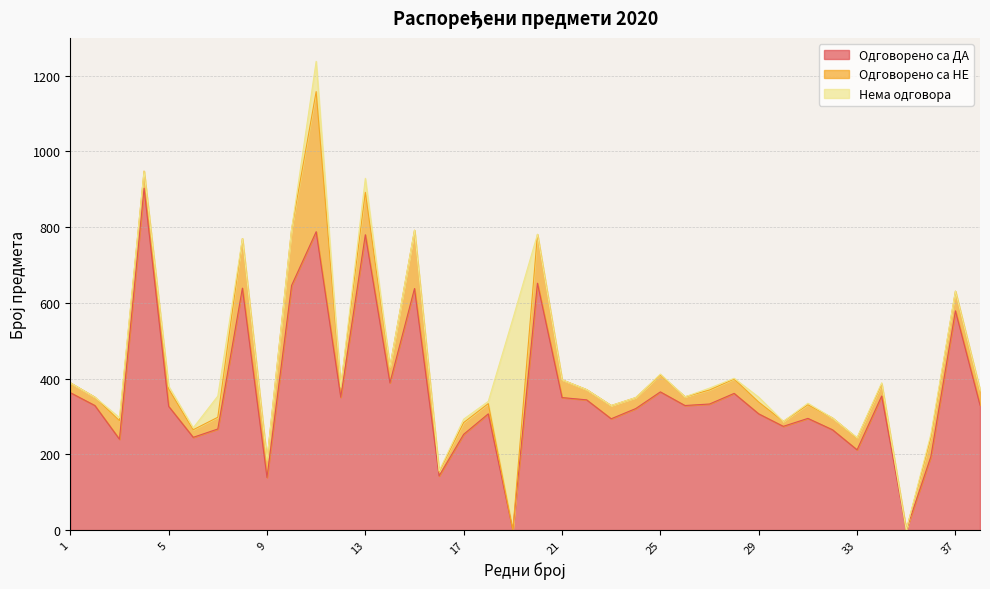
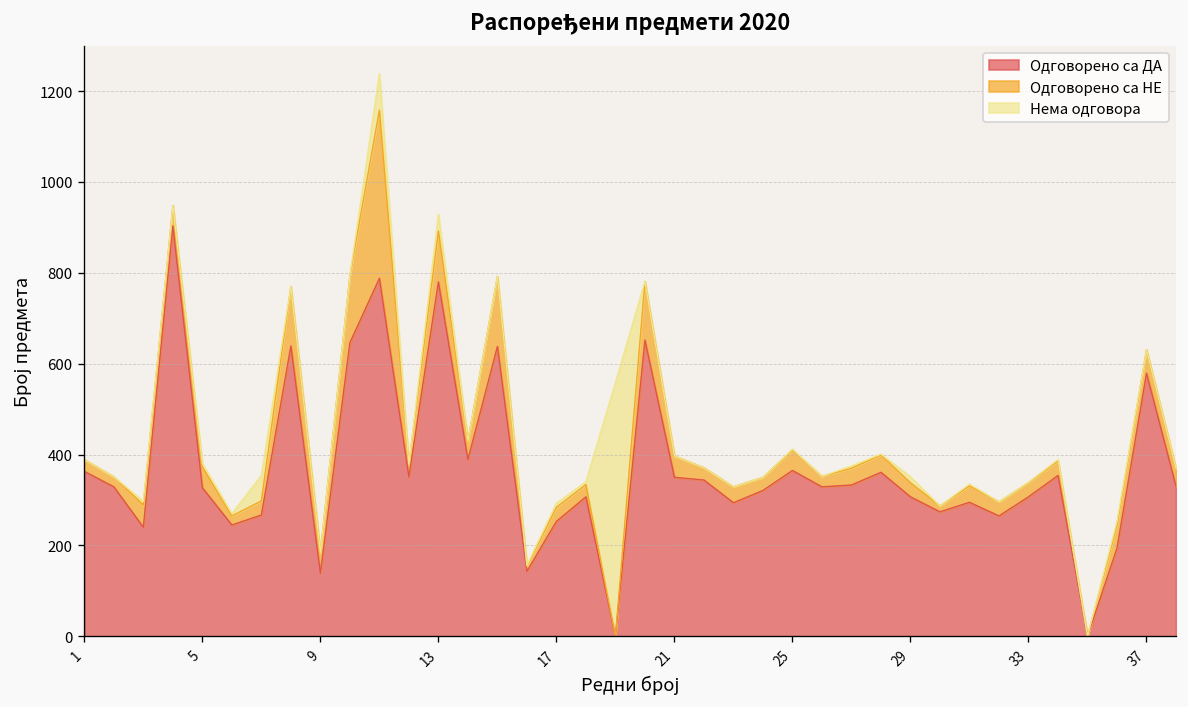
Одговорено са ДА, 33: 210 -> 310
